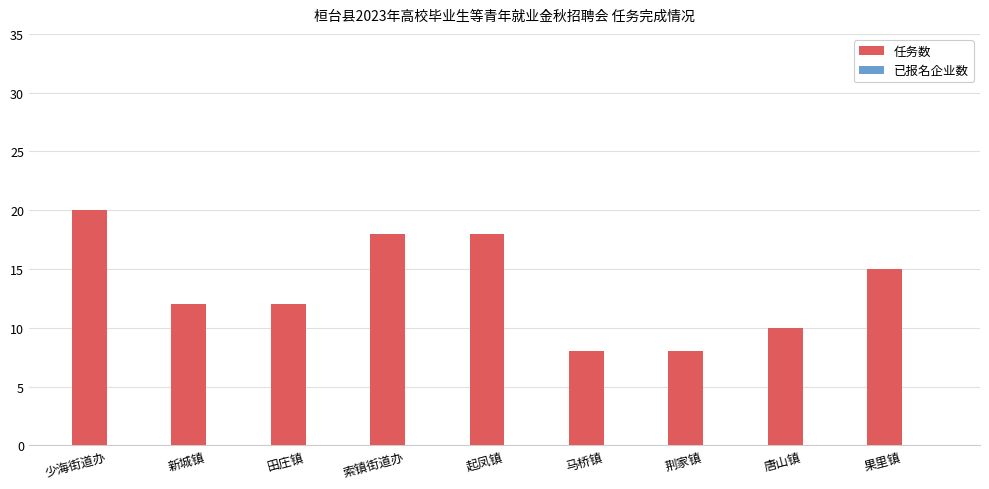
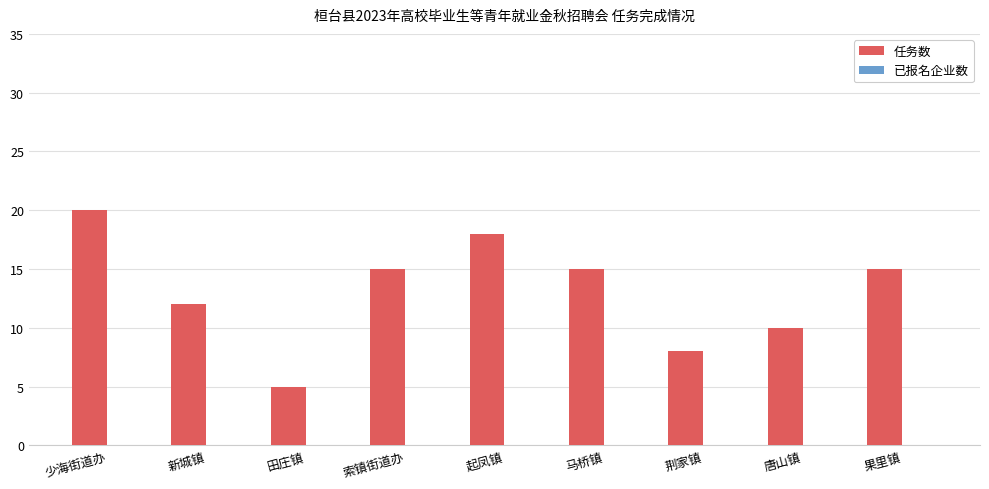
任务数, 田庄镇: 12 -> 5
任务数, 索镇街道办: 18 -> 15
任务数, 马桥镇: 8 -> 15
